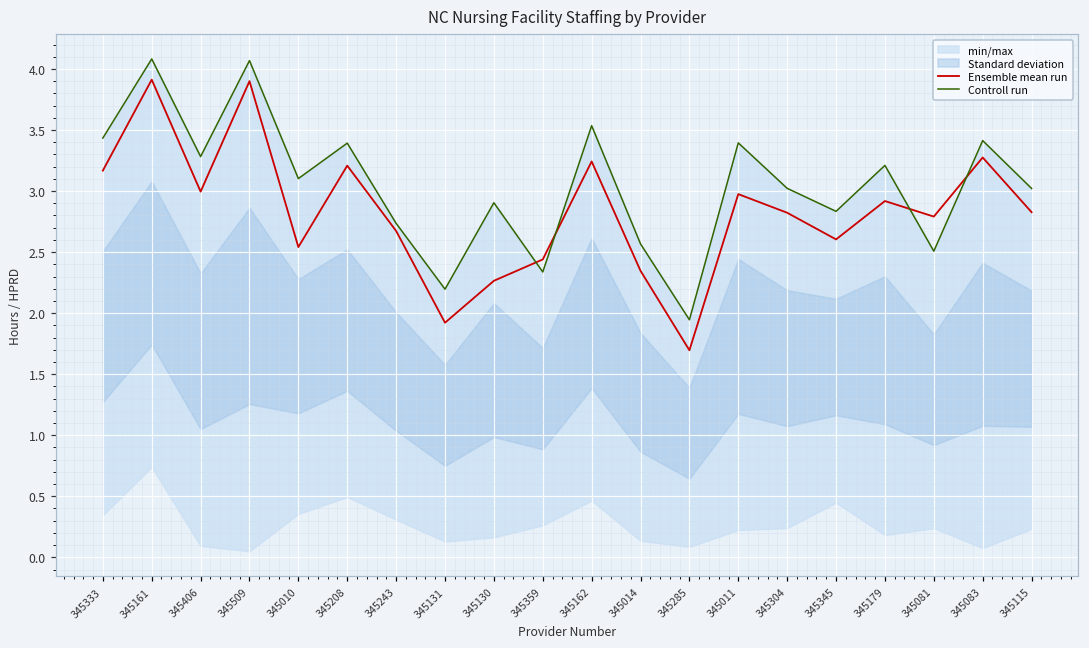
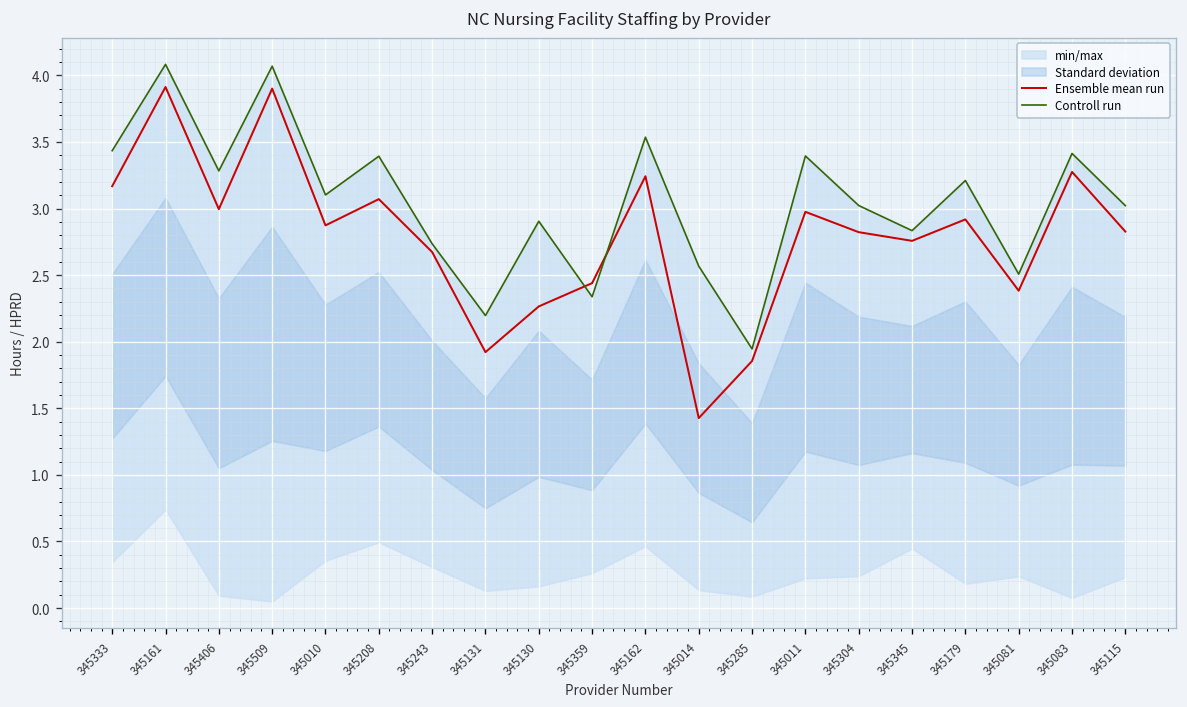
Ensemble mean run, 345010: 2.54 -> 2.87
Ensemble mean run, 345208: 3.21 -> 3.07
Ensemble mean run, 345014: 2.35 -> 1.43
Ensemble mean run, 345285: 1.70 -> 1.86
Ensemble mean run, 345345: 2.60 -> 2.76
Ensemble mean run, 345081: 2.79 -> 2.38
